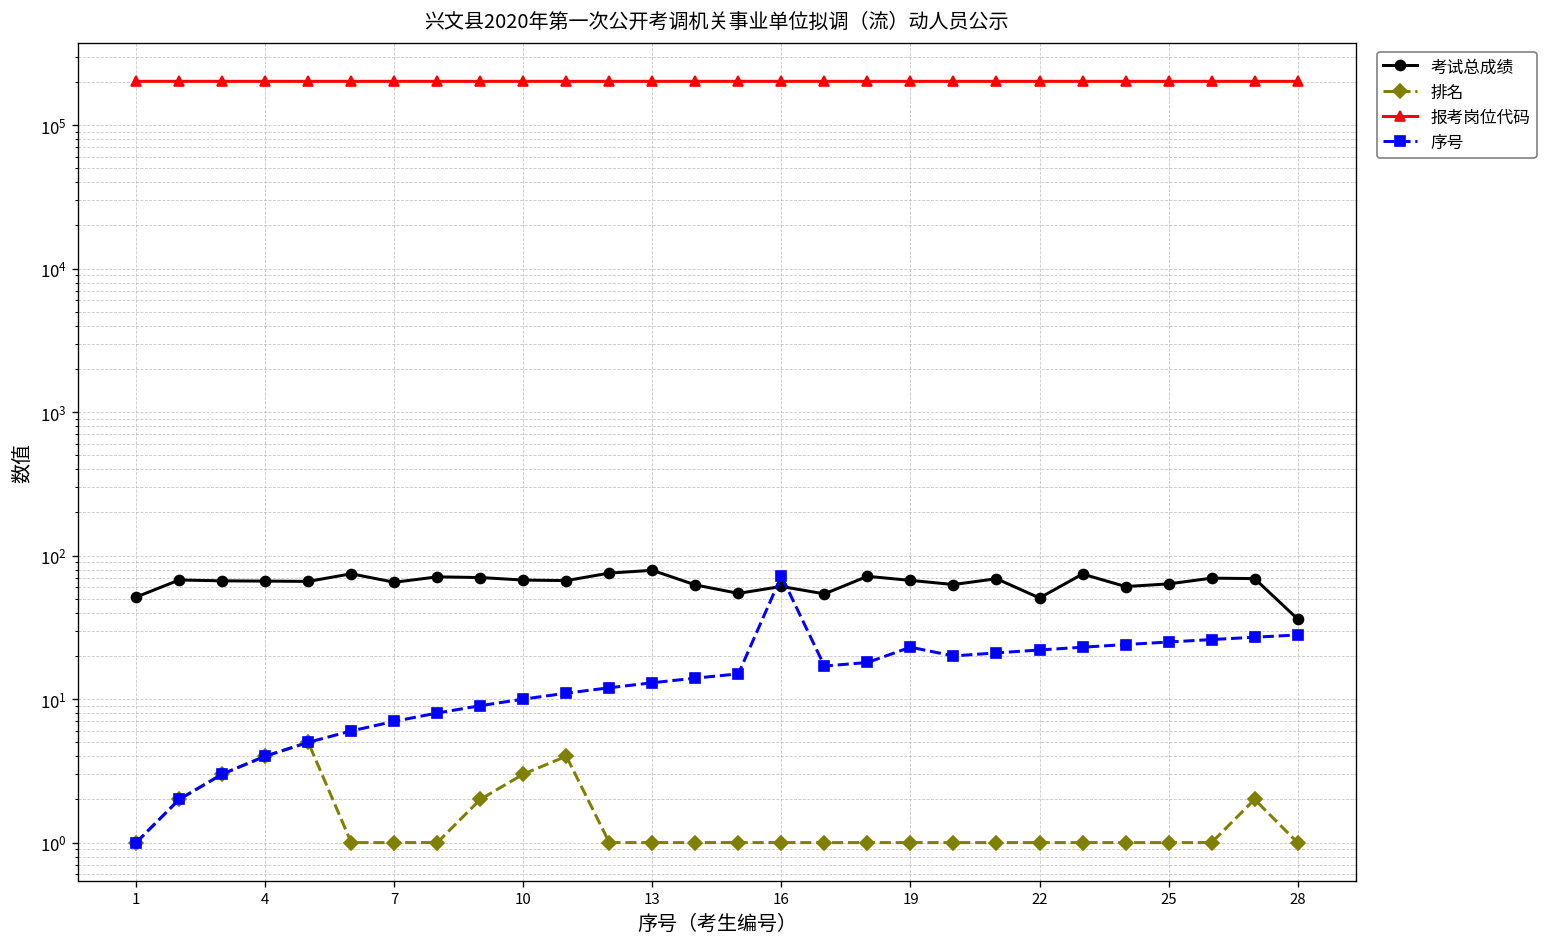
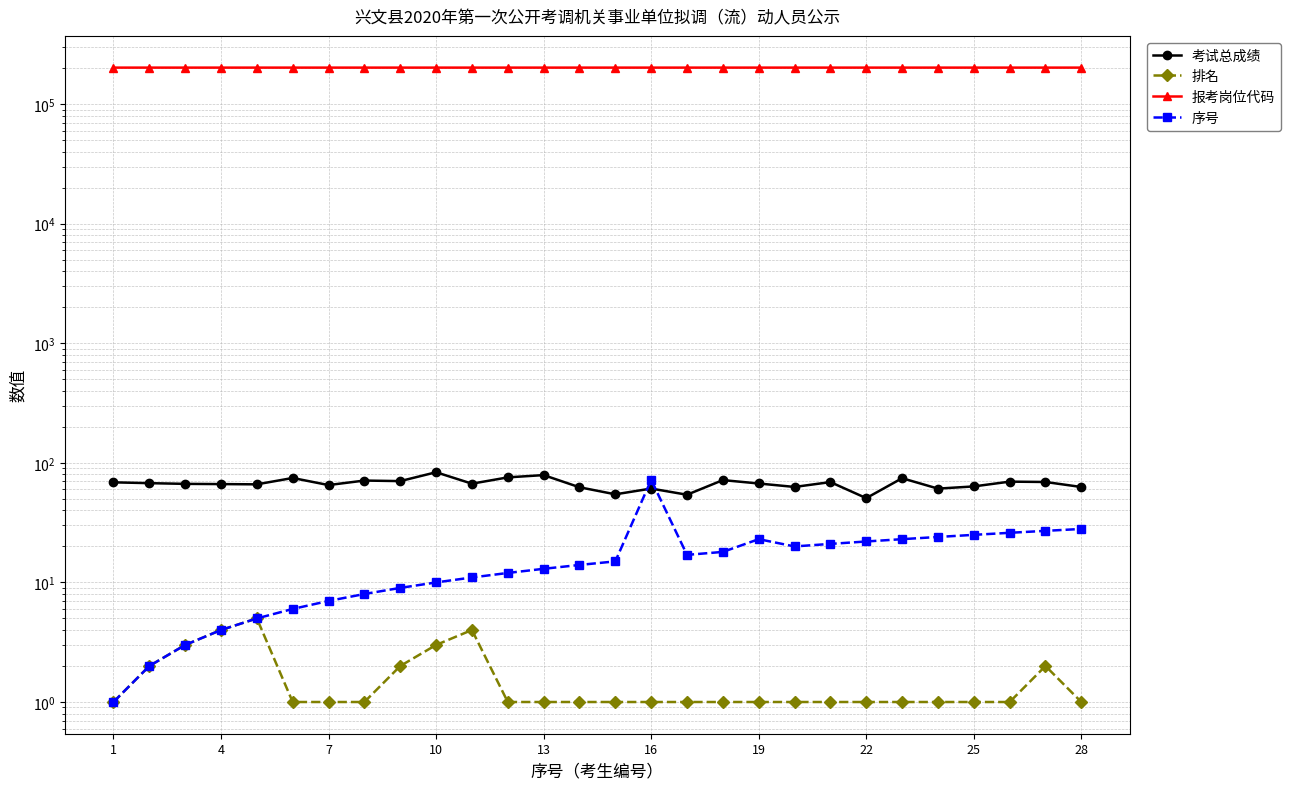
考试总成绩, 1: 51 -> 70
考试总成绩, 10: 70 -> 80
考试总成绩, 28: 36 -> 60
